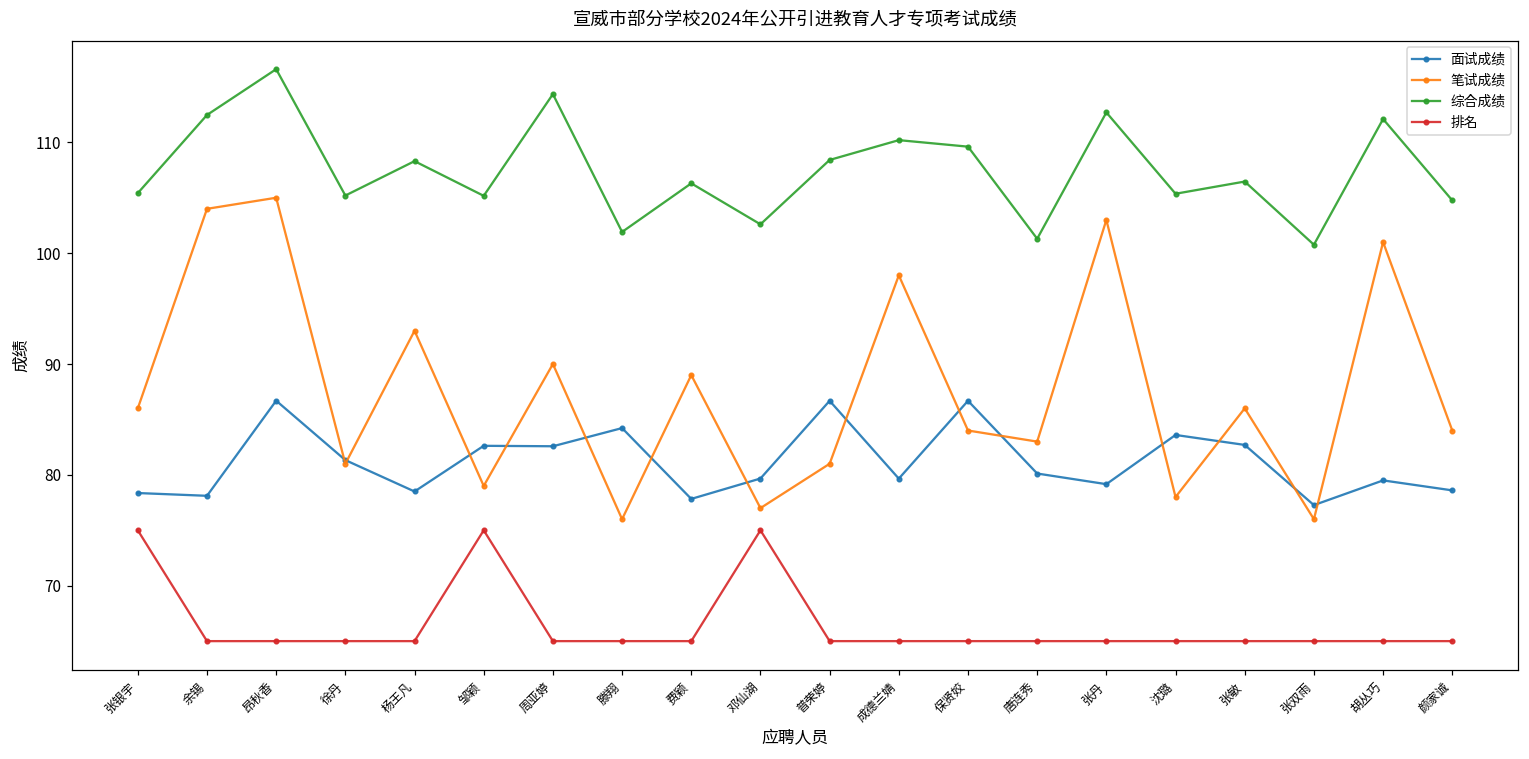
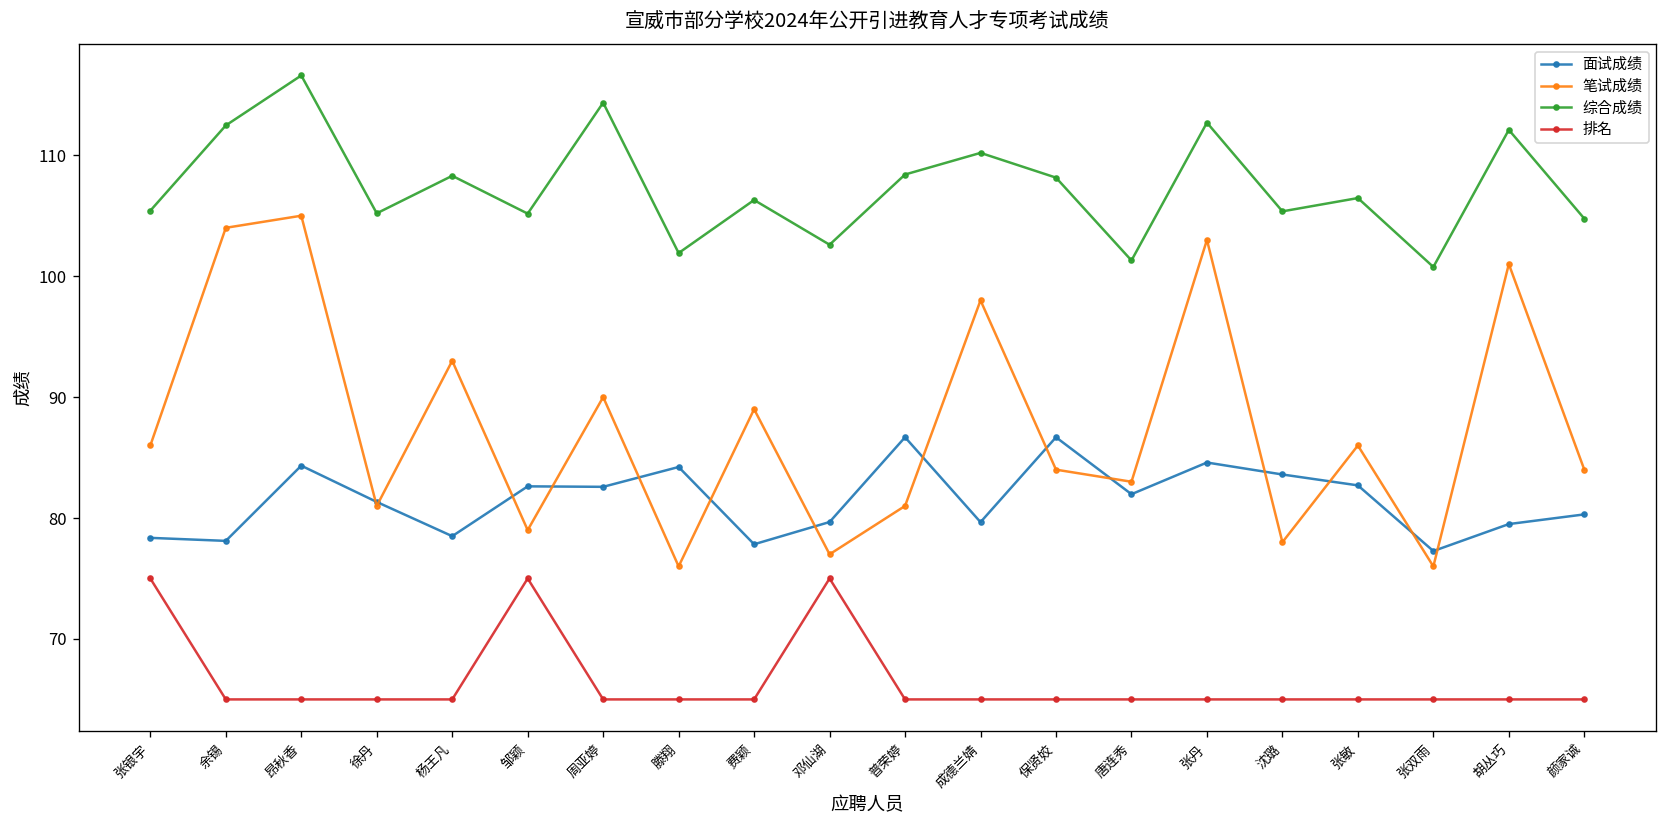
面试成绩, 昂秋香: 86.7 -> 84.3
综合成绩, 保贤姣: 109.6 -> 108.1
面试成绩, 唐连秀: 80.1 -> 82.0
面试成绩, 张丹: 79.2 -> 84.6
面试成绩, 颜家诚: 78.6 -> 80.3
